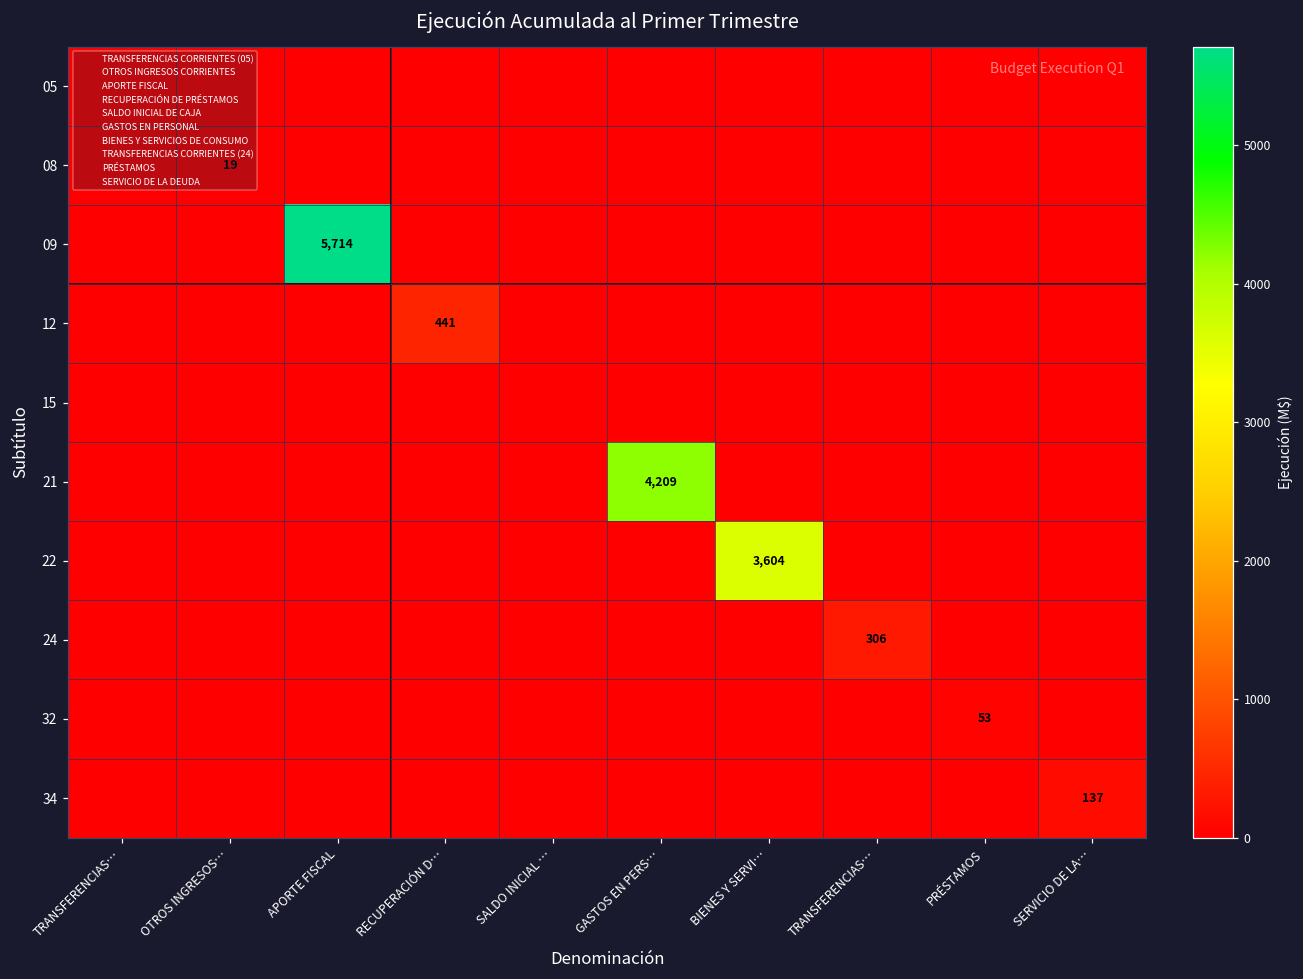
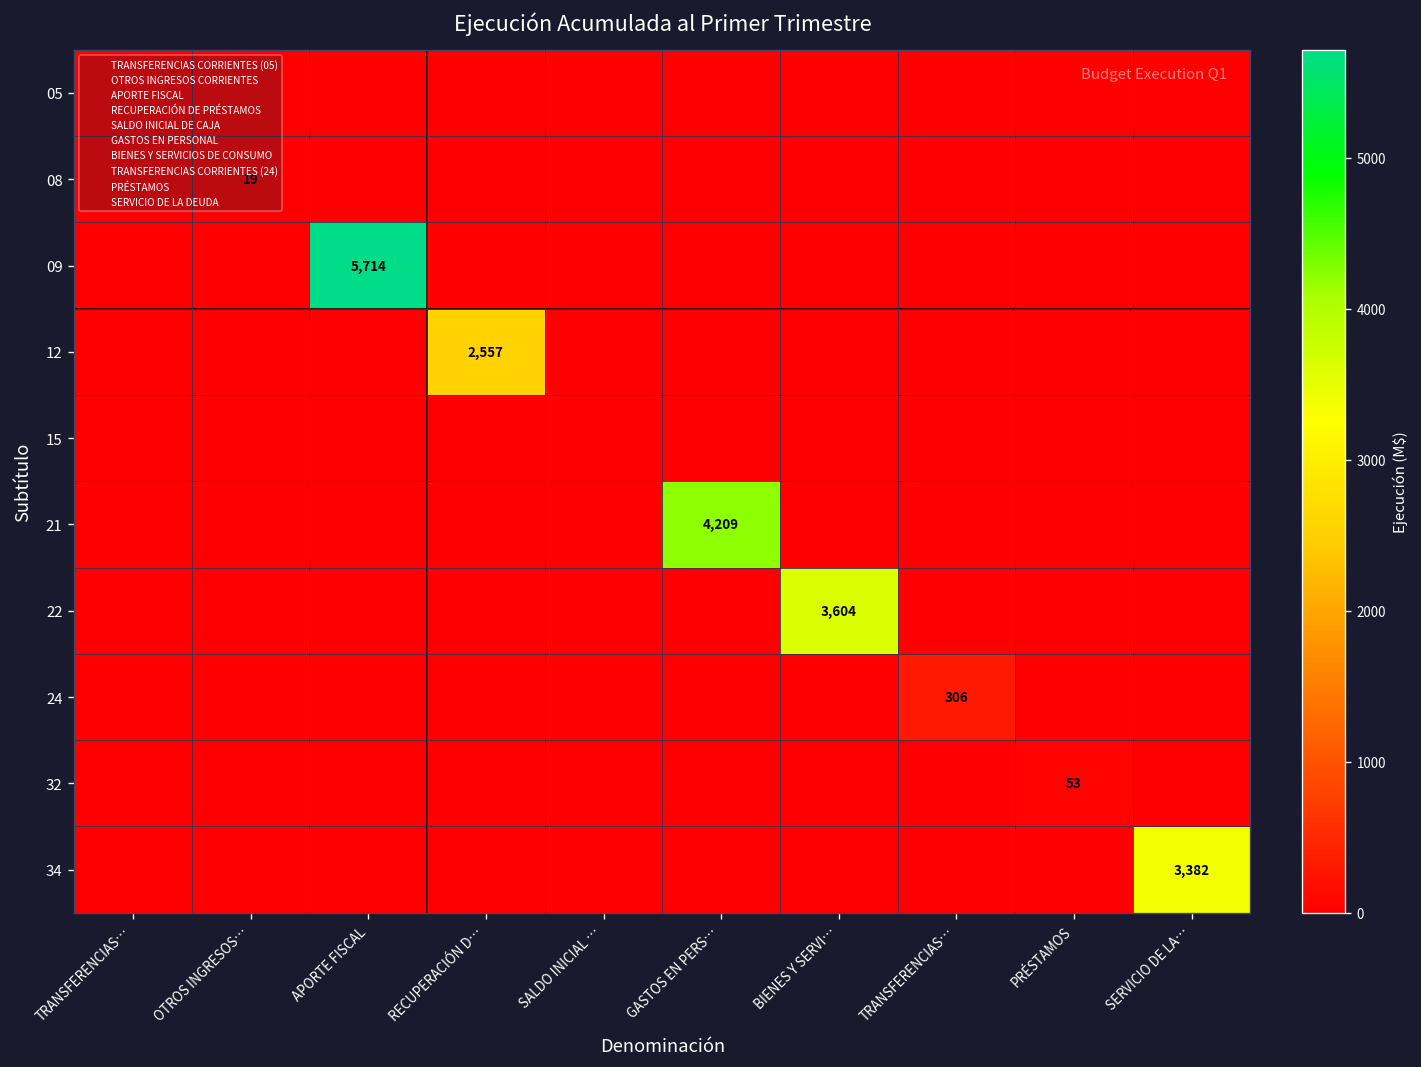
12, RECUPERACIÓN D…: 441 -> 2,557
34, SERVICIO DE LA…: 137 -> 3,382
